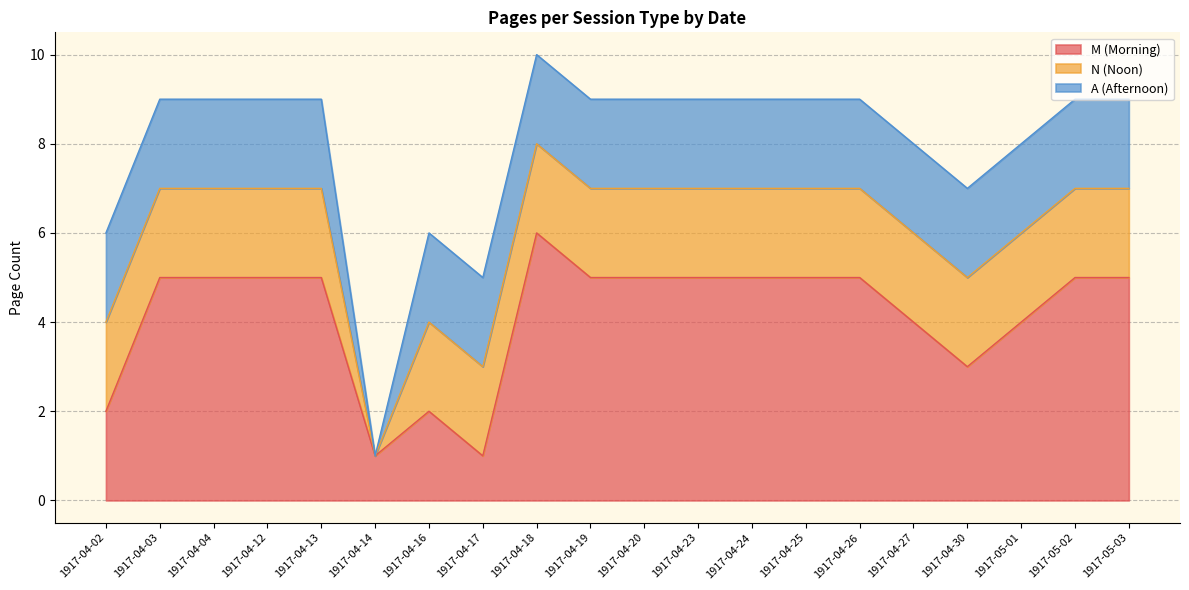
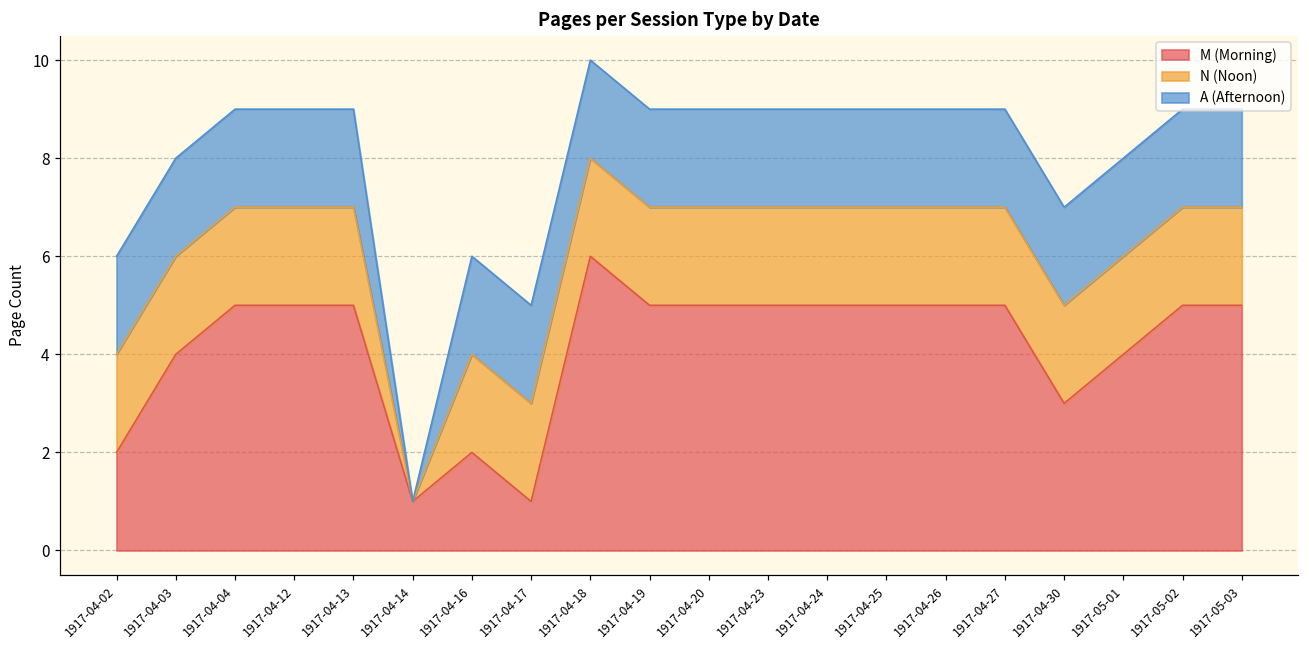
M (Morning), 1917-04-03: 5 -> 4
M (Morning), 1917-04-27: 4 -> 5
